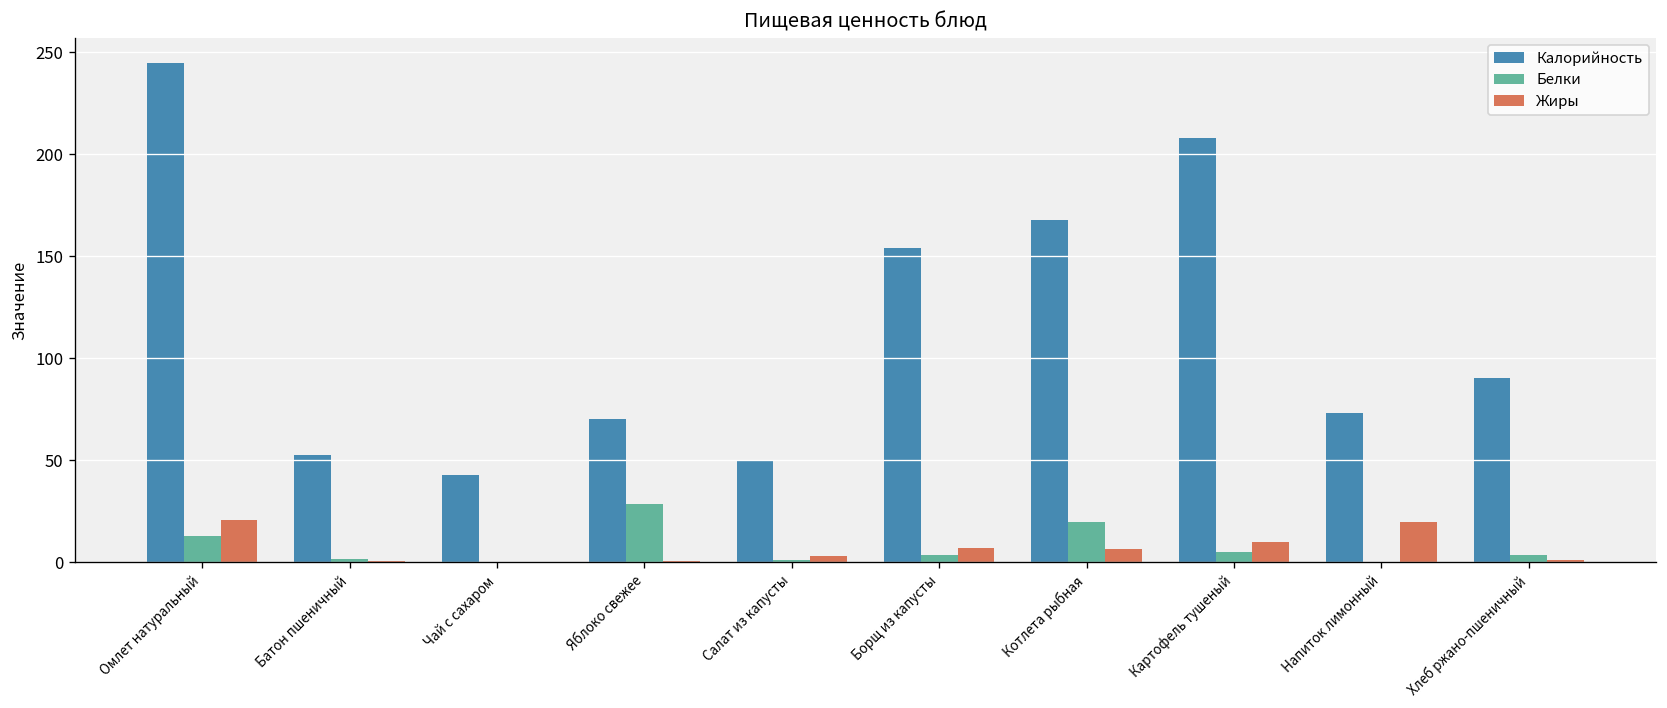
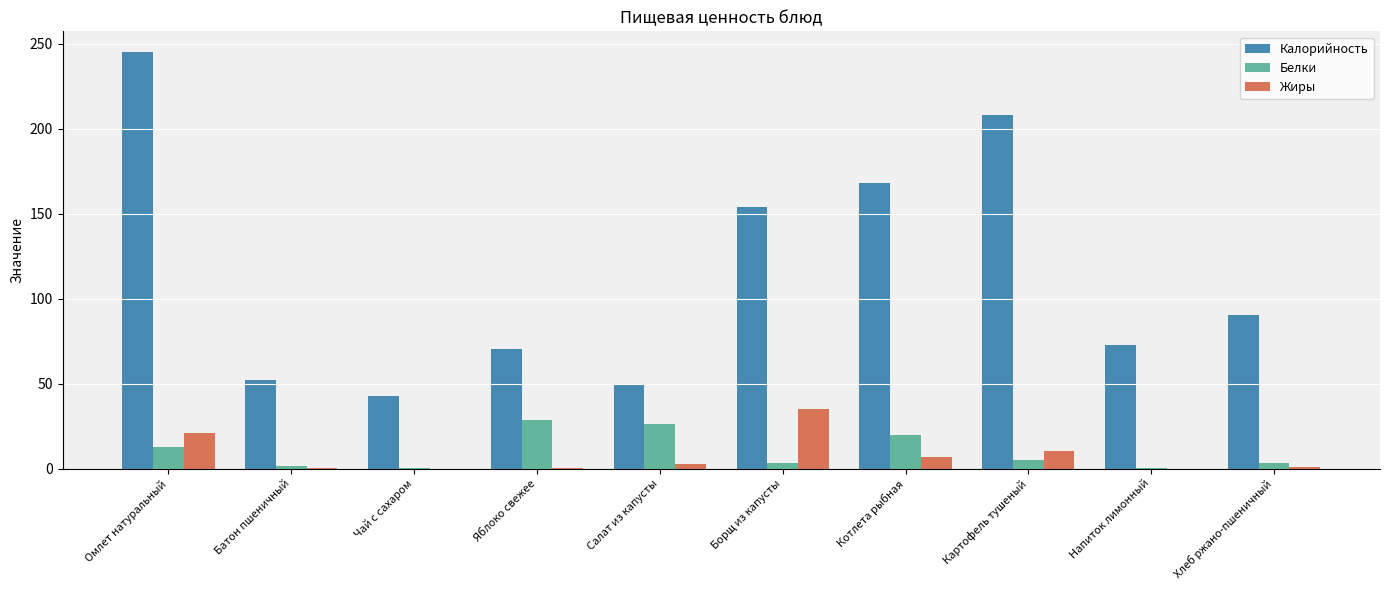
Белки, Салат из капусты: 1 -> 26
Жиры, Борщ из капусты: 7 -> 35
Жиры, Напиток лимонный: 20 -> 0
